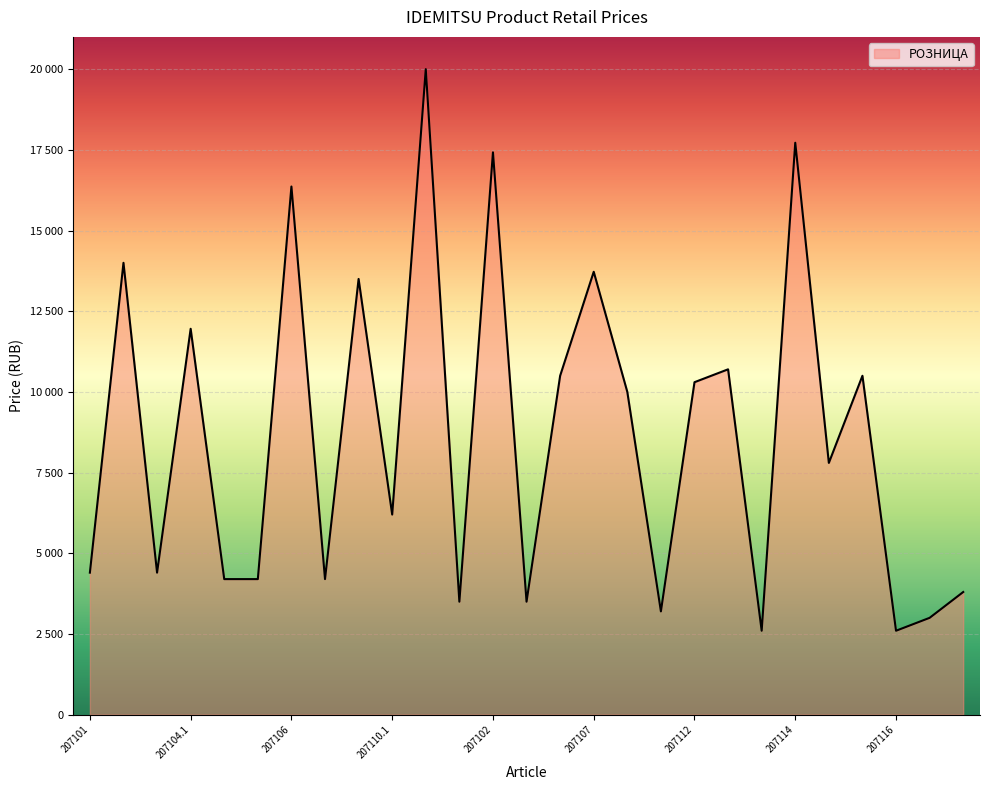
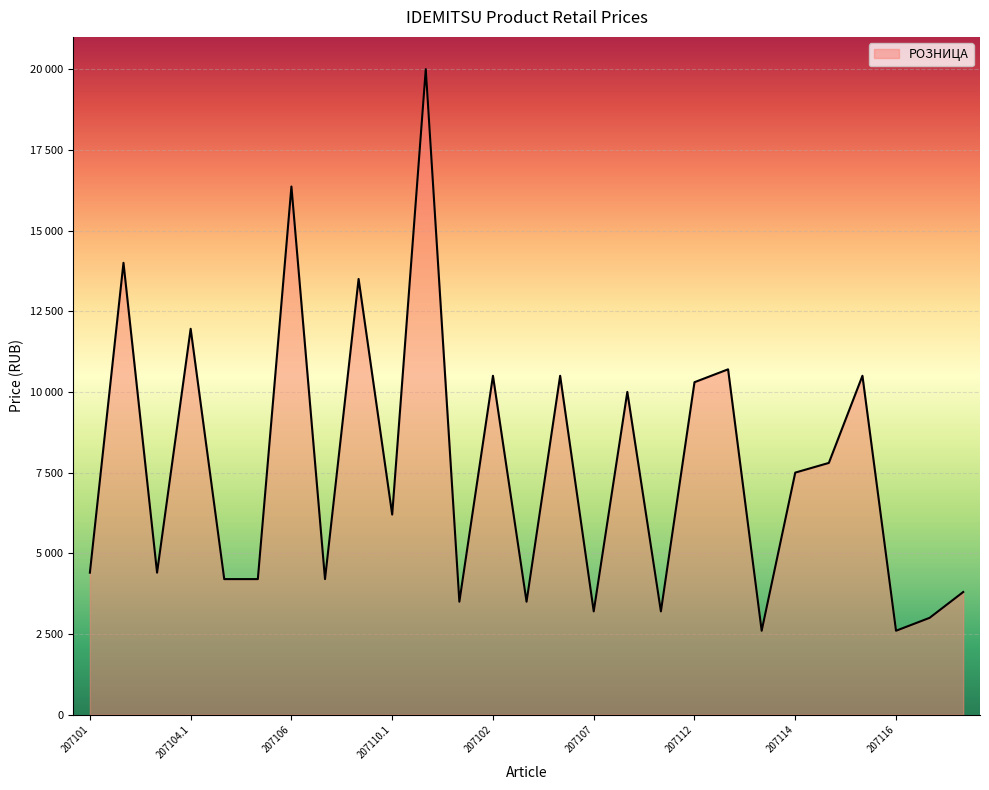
207102: 17400 -> 10500
207107: 13700 -> 3200
207114: 17700 -> 7500
